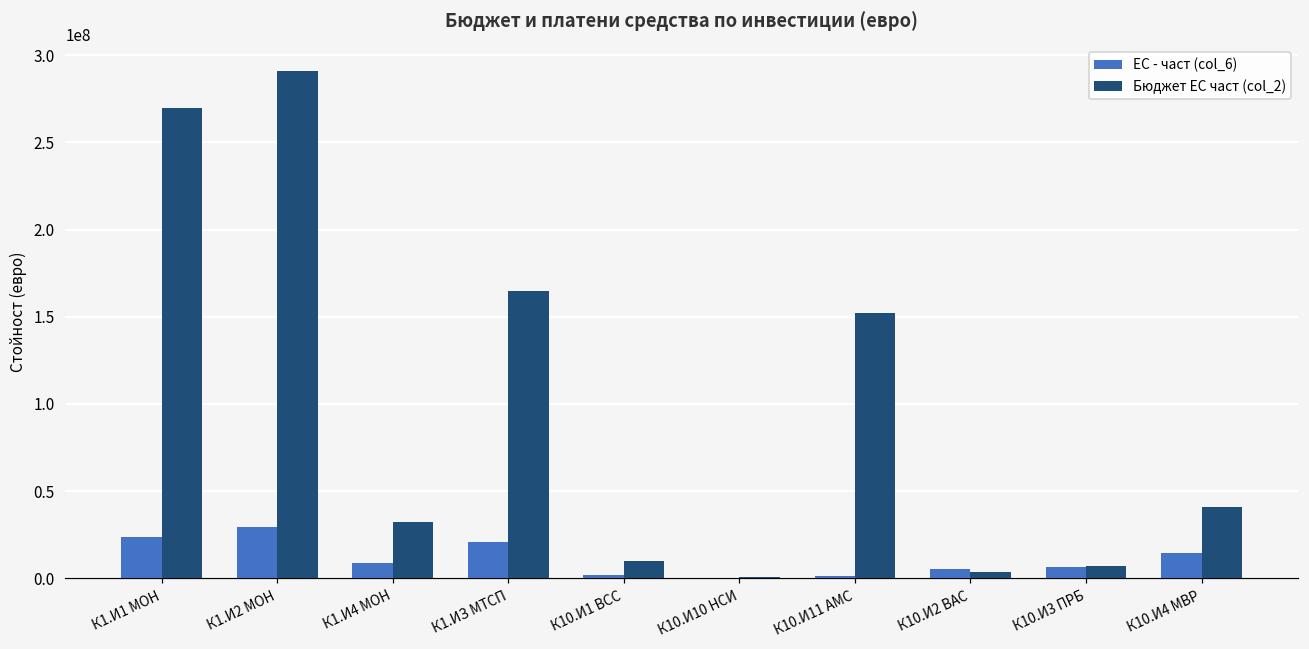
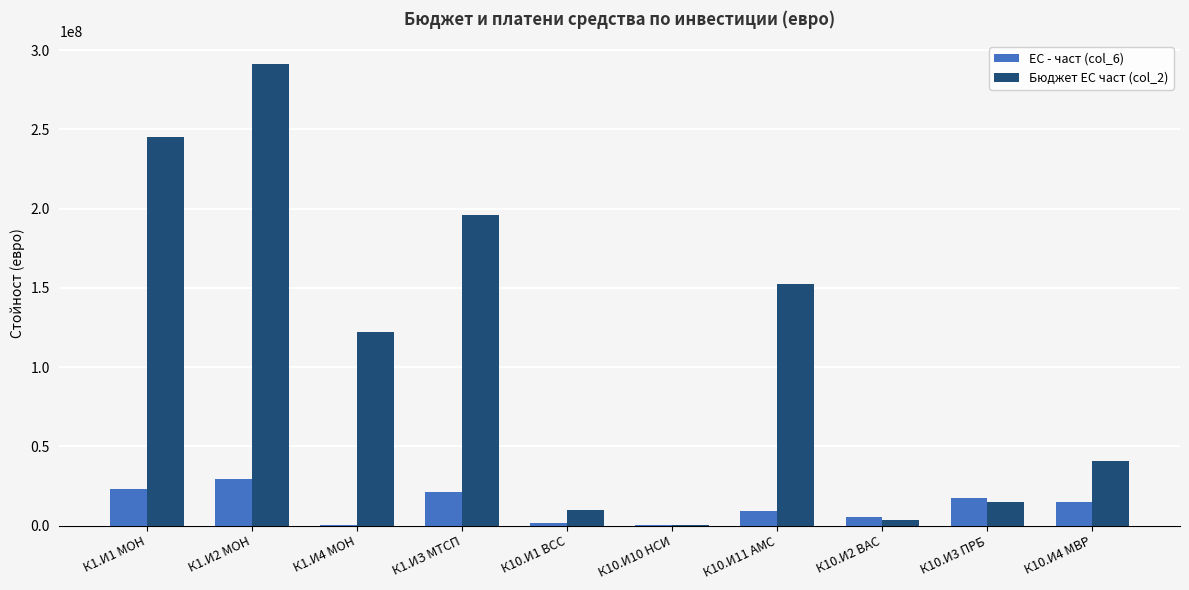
Бюджет ЕС част (col_2), К1.И1 МОН: 270000000 -> 245000000
ЕС - част (col_6), К1.И4 МОН: 8000000 -> 0
Бюджет ЕС част (col_2), К1.И4 МОН: 32000000 -> 122000000
Бюджет ЕС част (col_2), К1.ИЗ МТСП: 165000000 -> 196000000
ЕС - част (col_6), К10.И11 АМС: 1000000 -> 9000000
ЕС - част (col_6), К10.И3 ПРБ: 6000000 -> 18000000
Бюджет ЕС част (col_2), К10.И3 ПРБ: 7000000 -> 15000000
